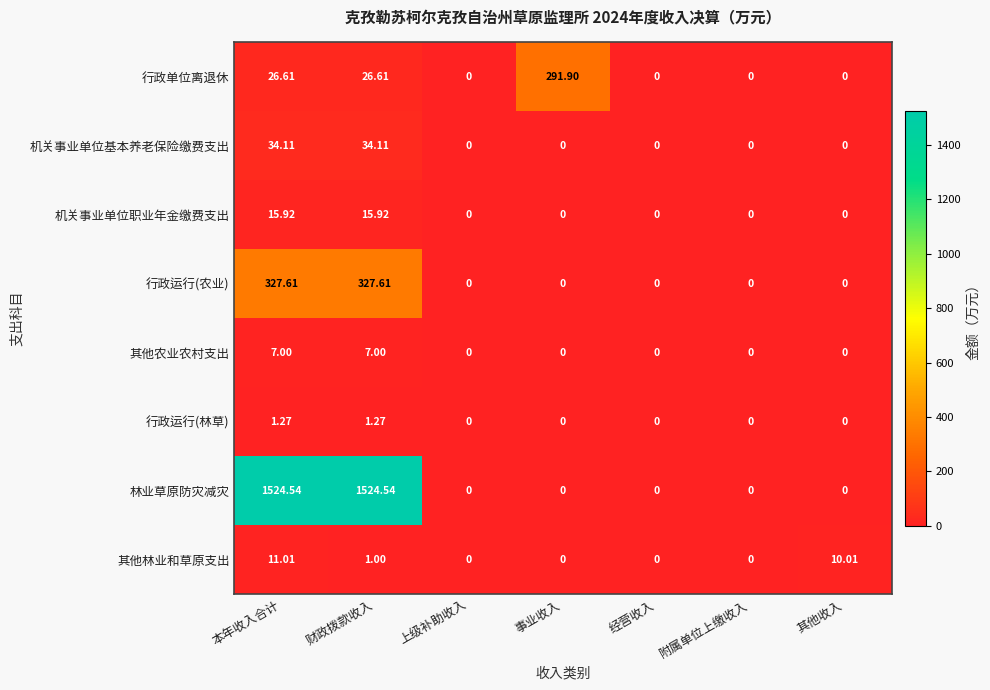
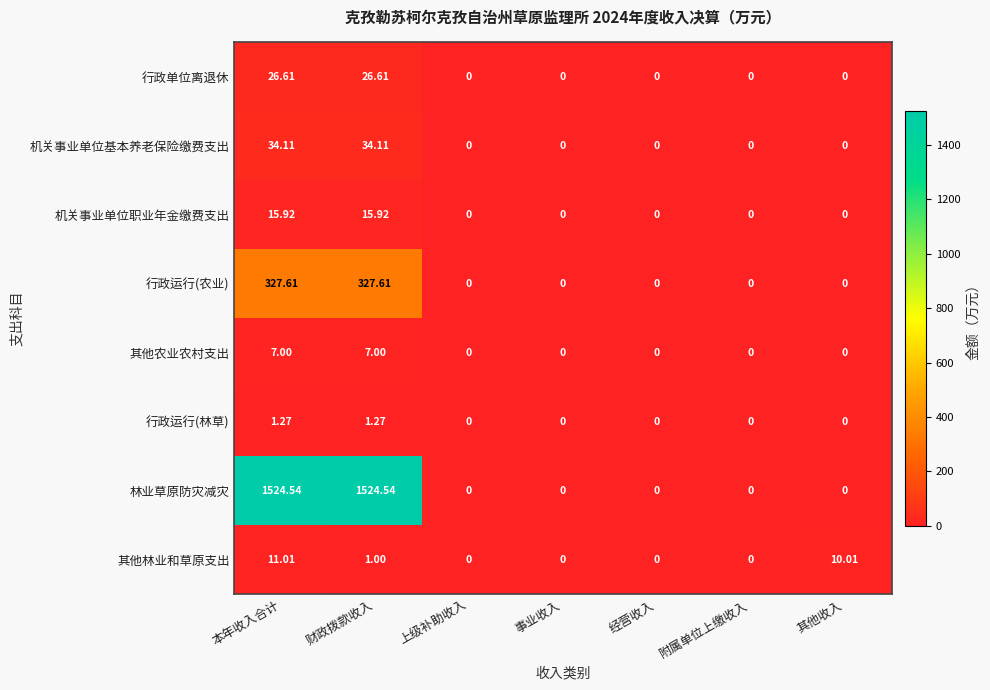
行政单位离退休, 事业收入: 291.90 -> 0
